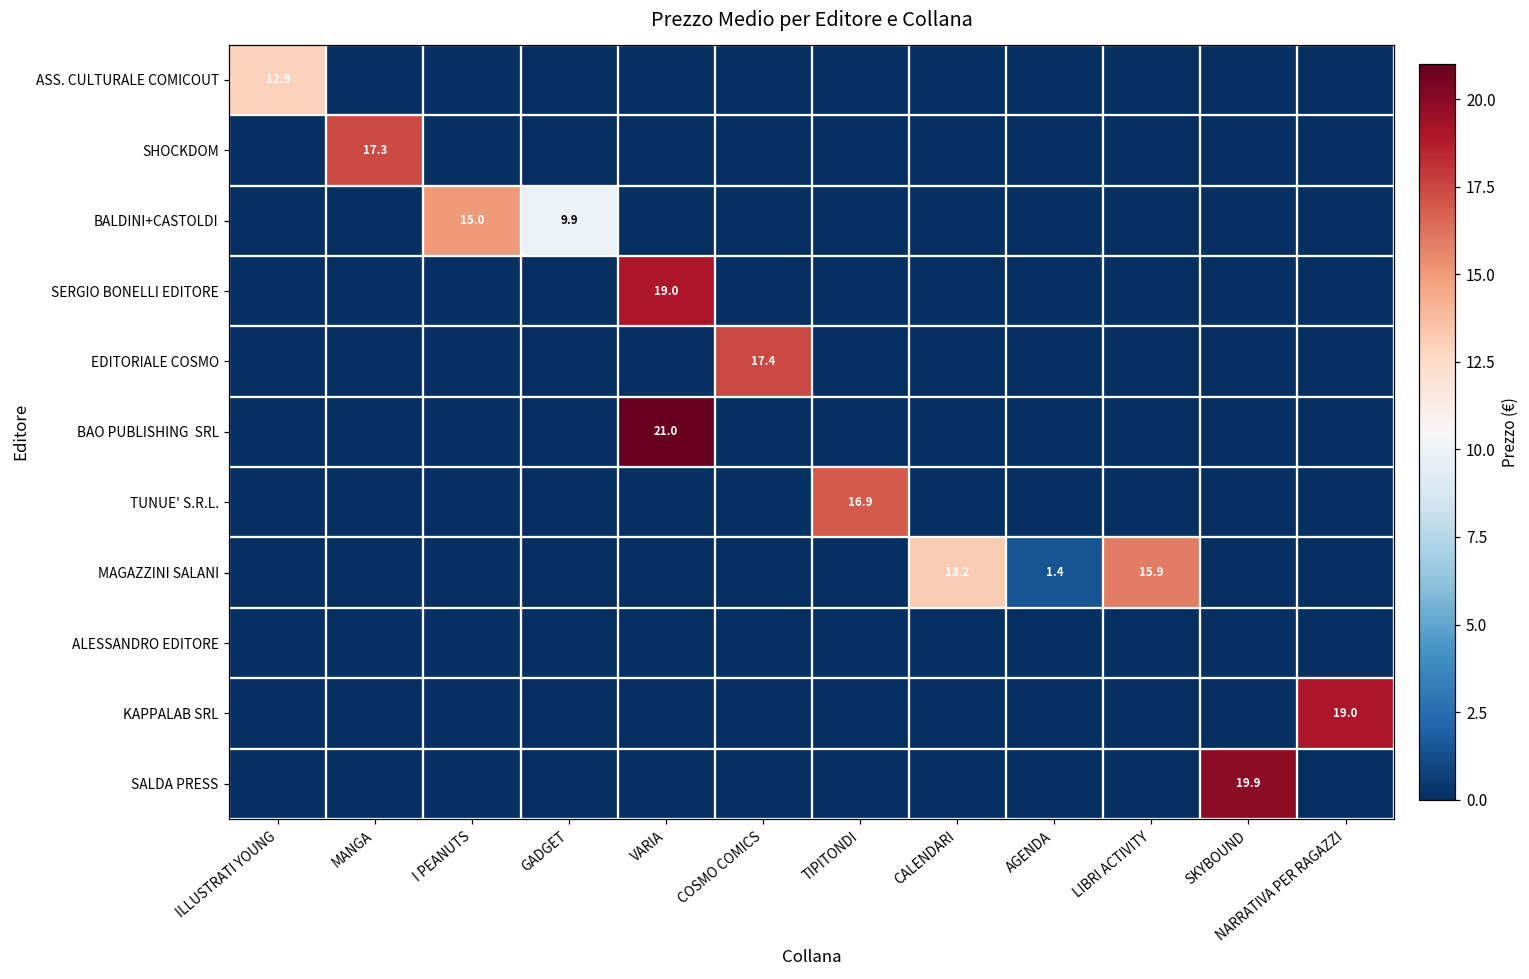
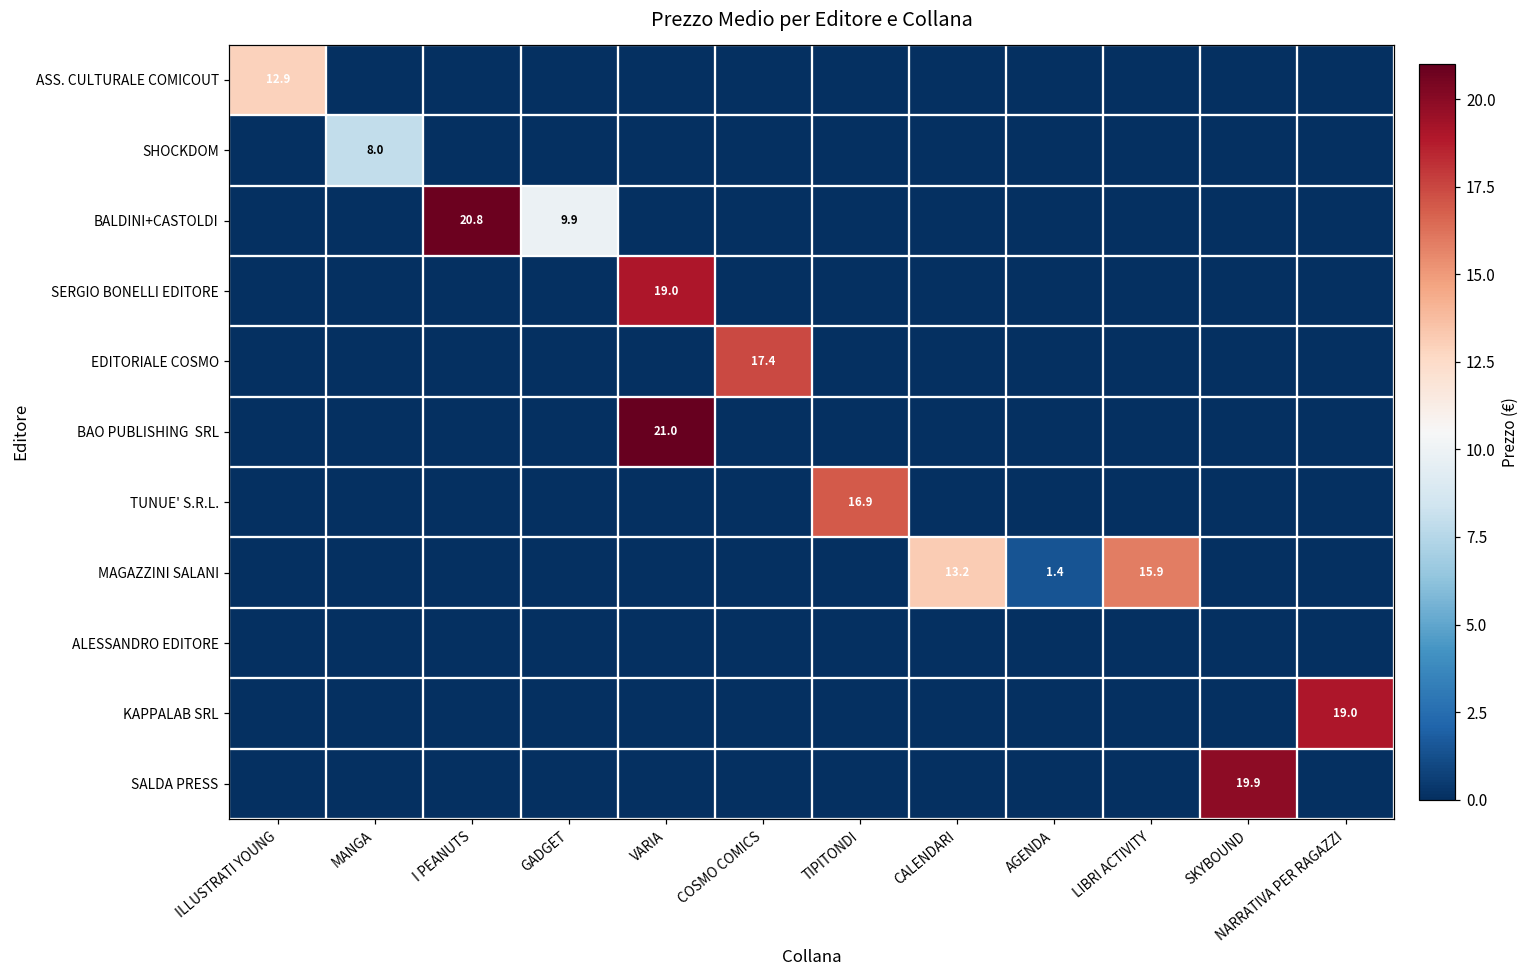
SHOCKDOM, MANGA: 17.3 -> 8.0
BALDINI+CASTOLDI, I PEANUTS: 15.0 -> 20.8
